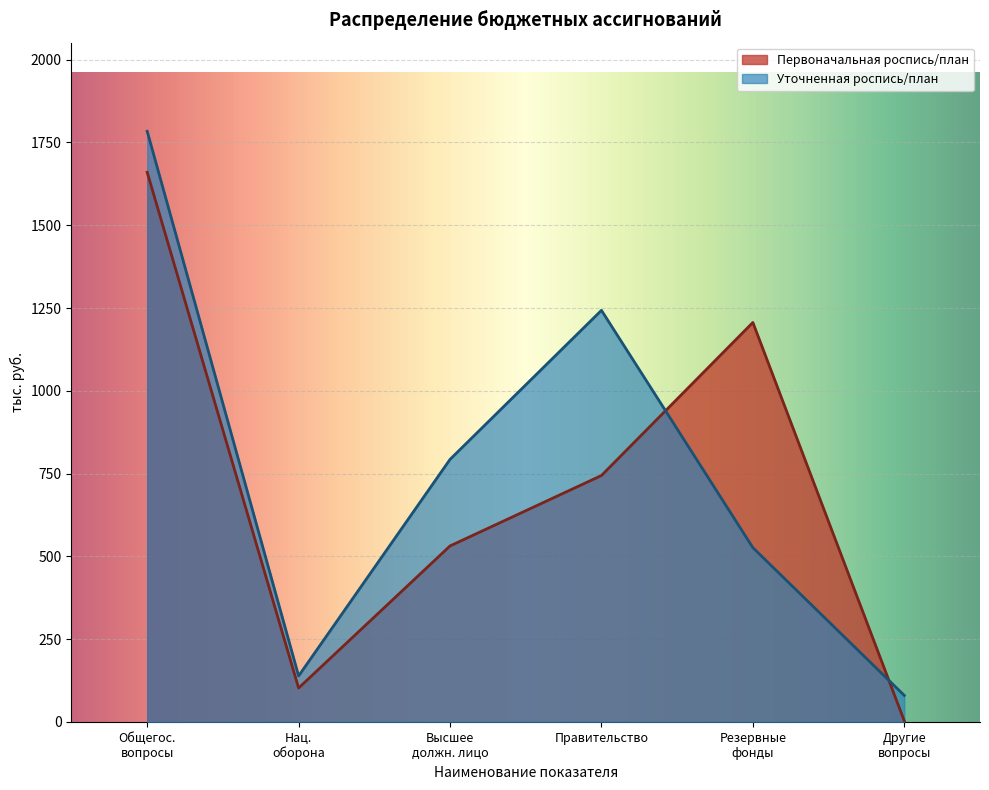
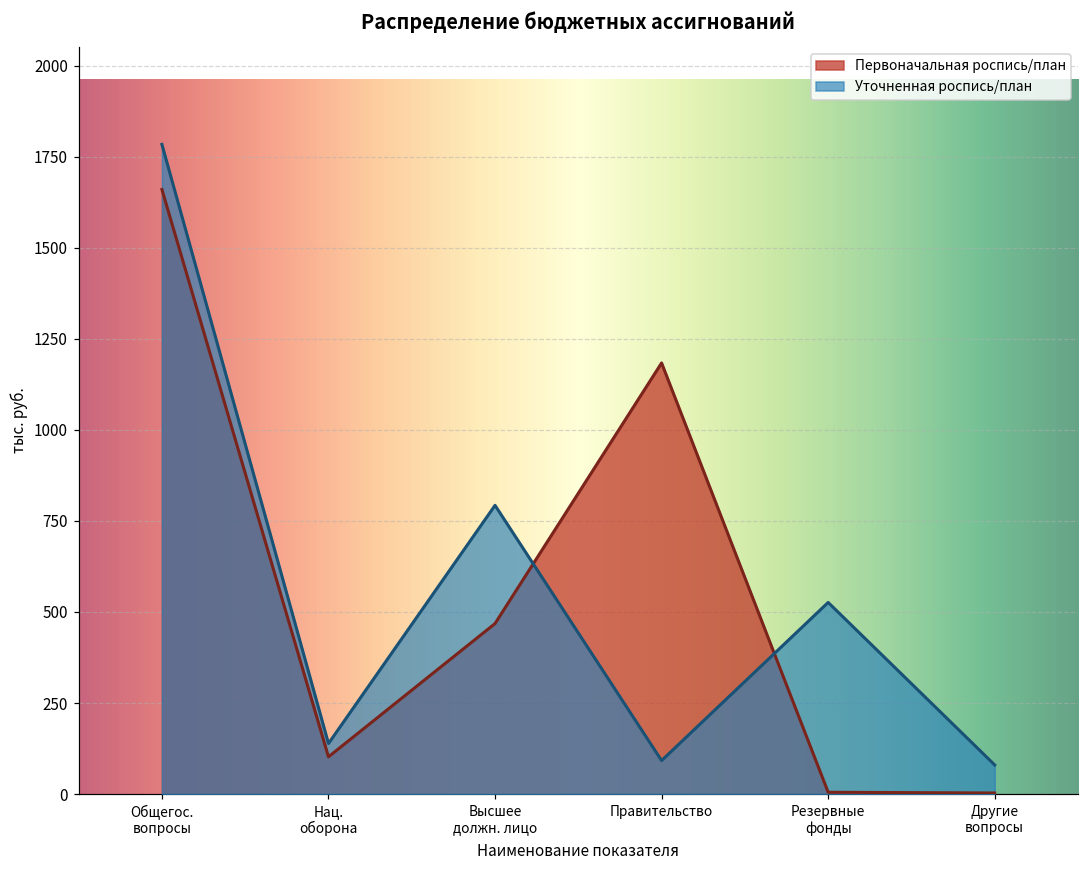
Первоначальная роспись/план, Высшее должн. лицо: 530 -> 470
Первоначальная роспись/план, Правительство: 740 -> 1180
Уточненная роспись/план, Правительство: 1240 -> 90
Первоначальная роспись/план, Резервные фонды: 1210 -> 10
